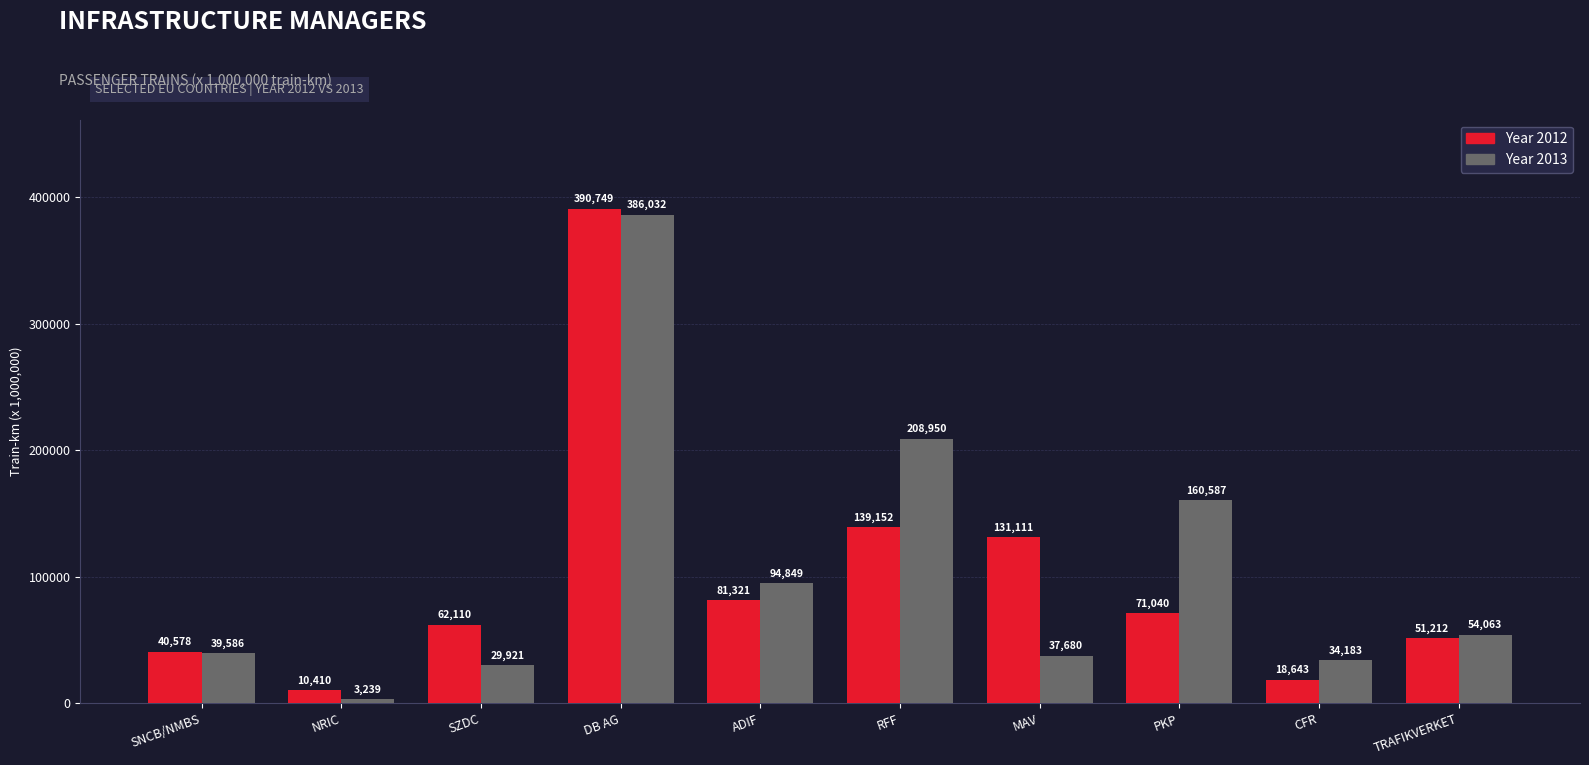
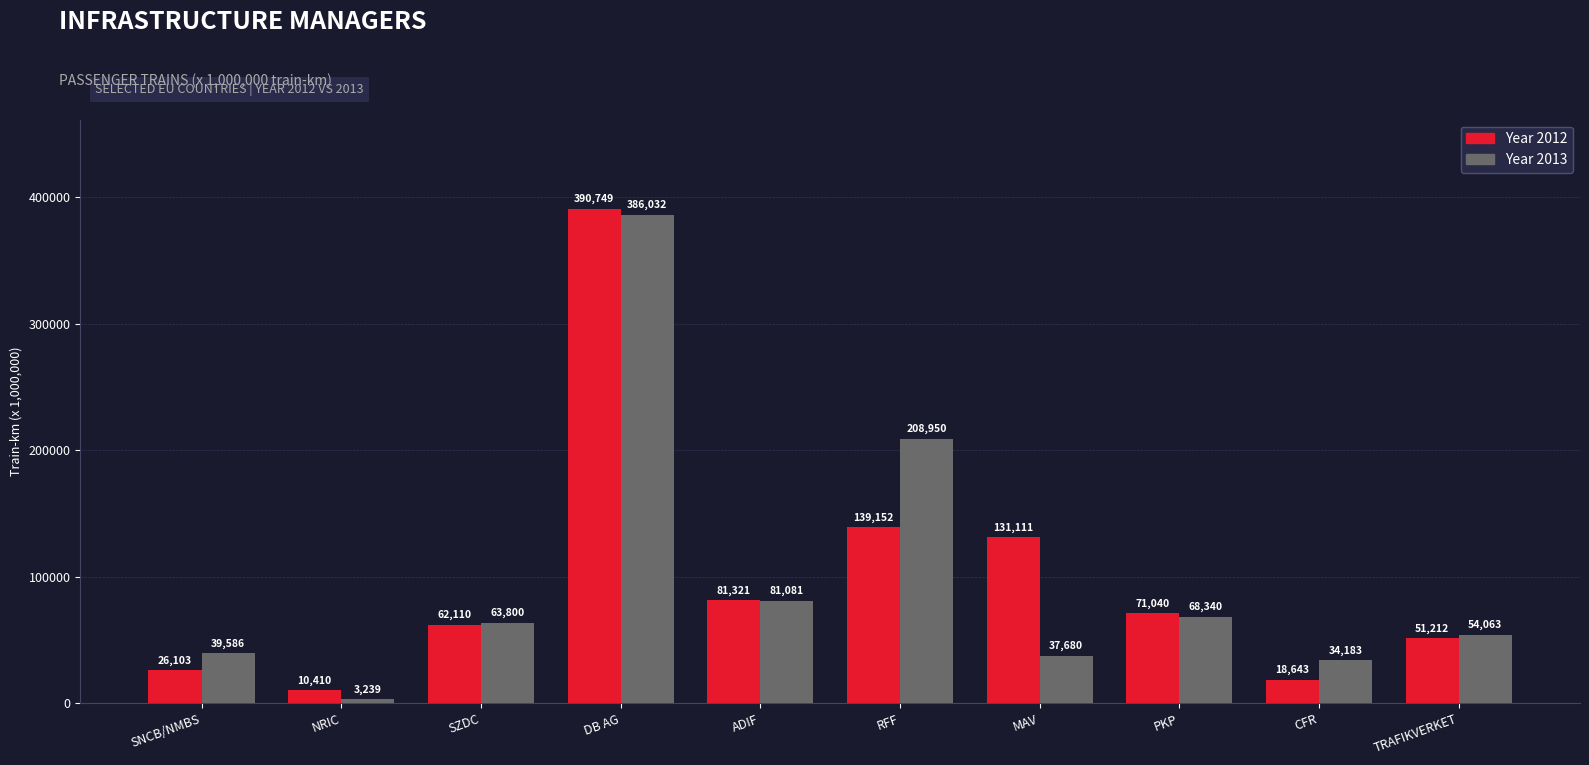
Year 2012, SNCB/NMBS: 40,578 -> 26,103
Year 2013, SZDC: 29,921 -> 63,800
Year 2013, ADIF: 94,849 -> 81,081
Year 2013, PKP: 160,587 -> 68,340
